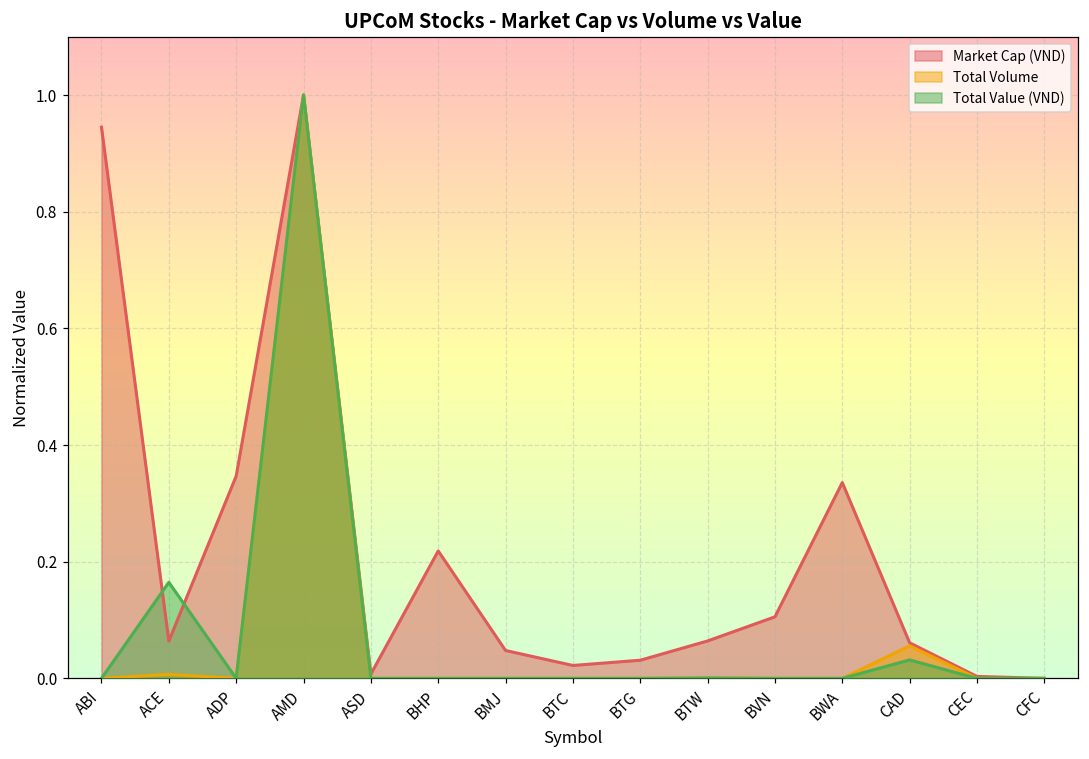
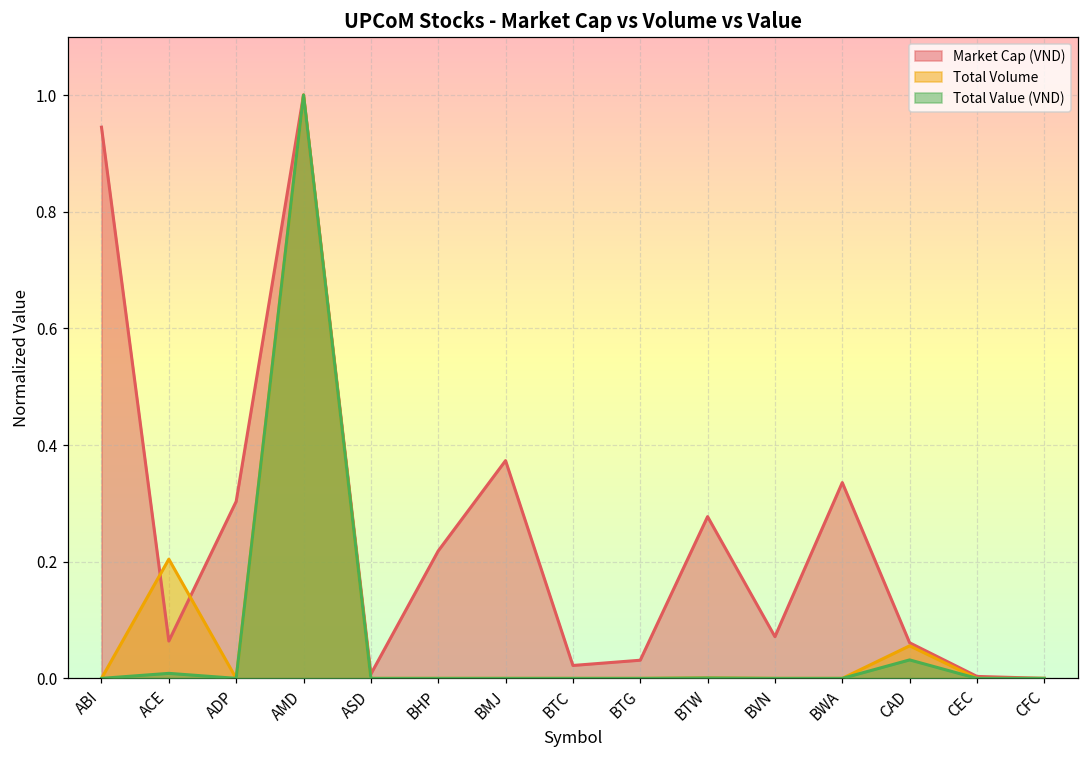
Total Volume, ACE: 0.01 -> 0.20
Total Value (VND), ACE: 0.16 -> 0.01
Market Cap (VND), ADP: 0.35 -> 0.30
Market Cap (VND), BMJ: 0.05 -> 0.37
Market Cap (VND), BTW: 0.06 -> 0.28
Market Cap (VND), BVN: 0.11 -> 0.07
